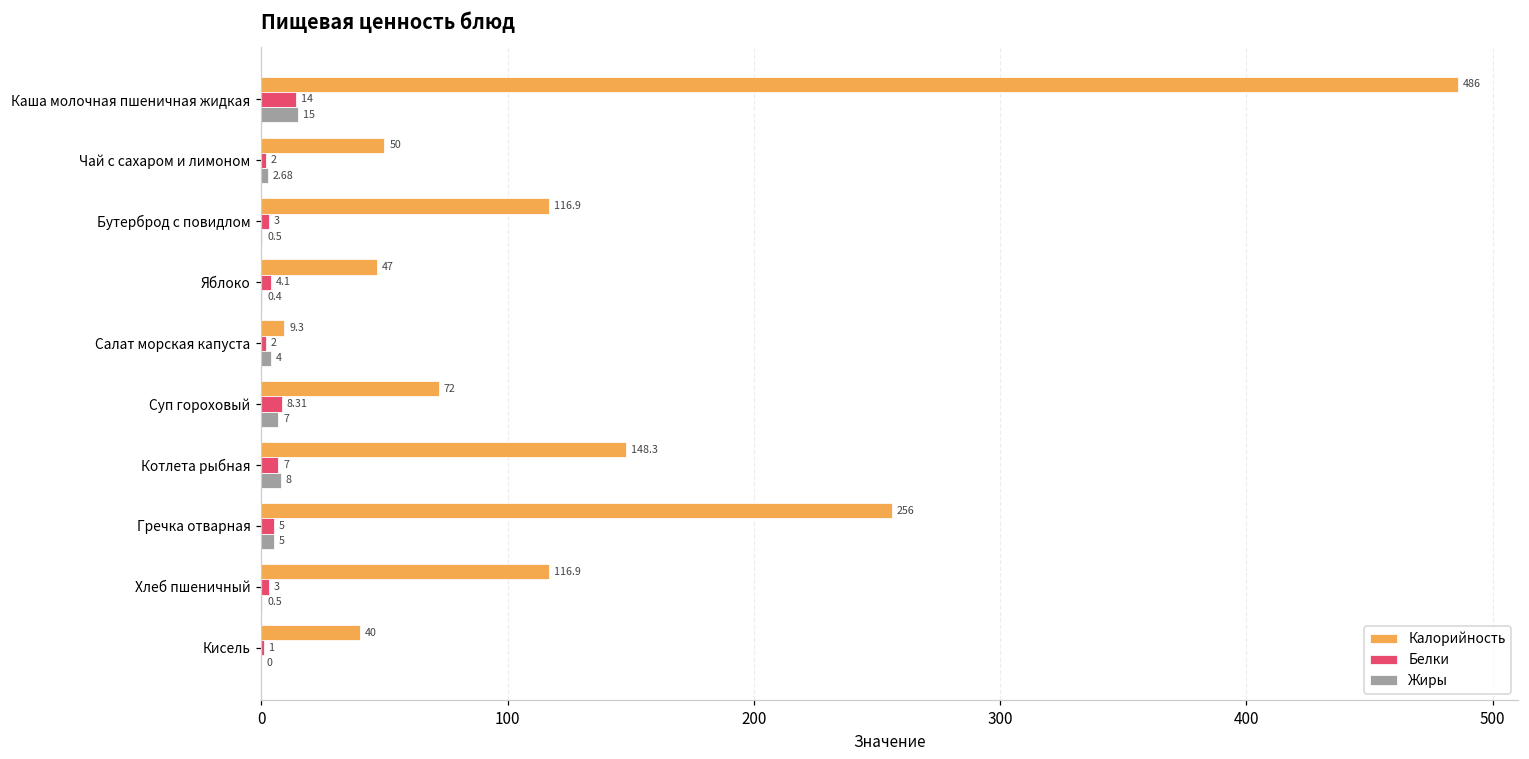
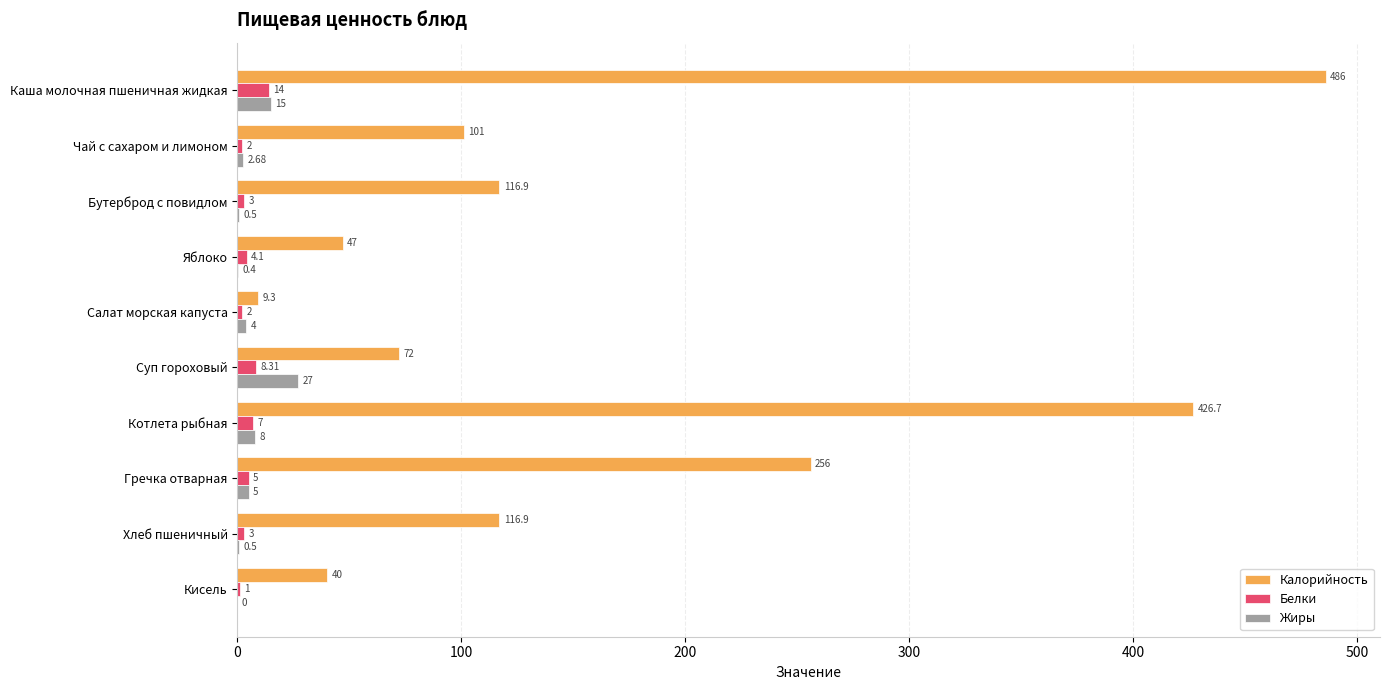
Калорийность, Чай с сахаром и лимоном: 50 -> 101
Жиры, Суп гороховый: 7 -> 27
Калорийность, Котлета рыбная: 148.3 -> 426.7
